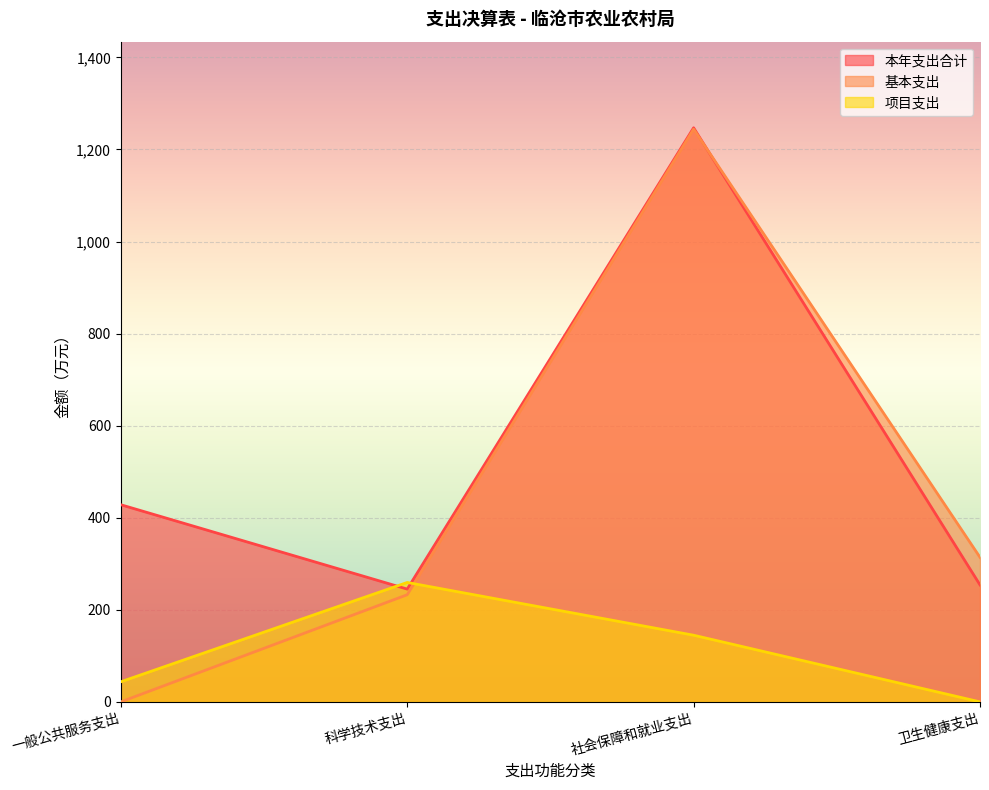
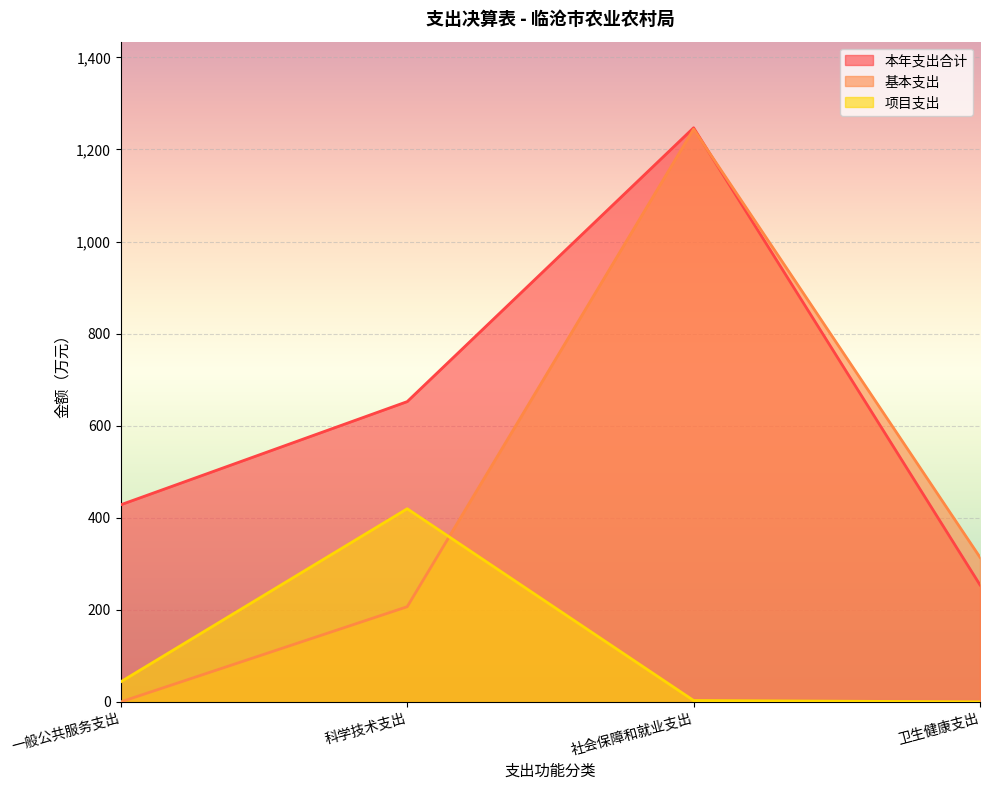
本年支出合计, 科学技术支出: 240 -> 650
基本支出, 科学技术支出: 230 -> 210
项目支出, 科学技术支出: 260 -> 420
项目支出, 社会保障和就业支出: 140 -> 0
